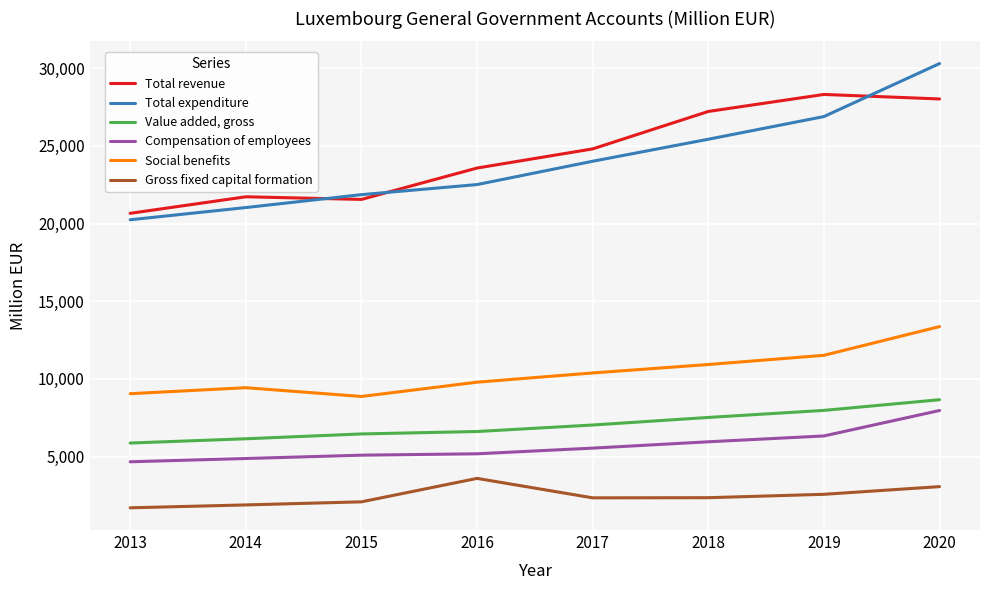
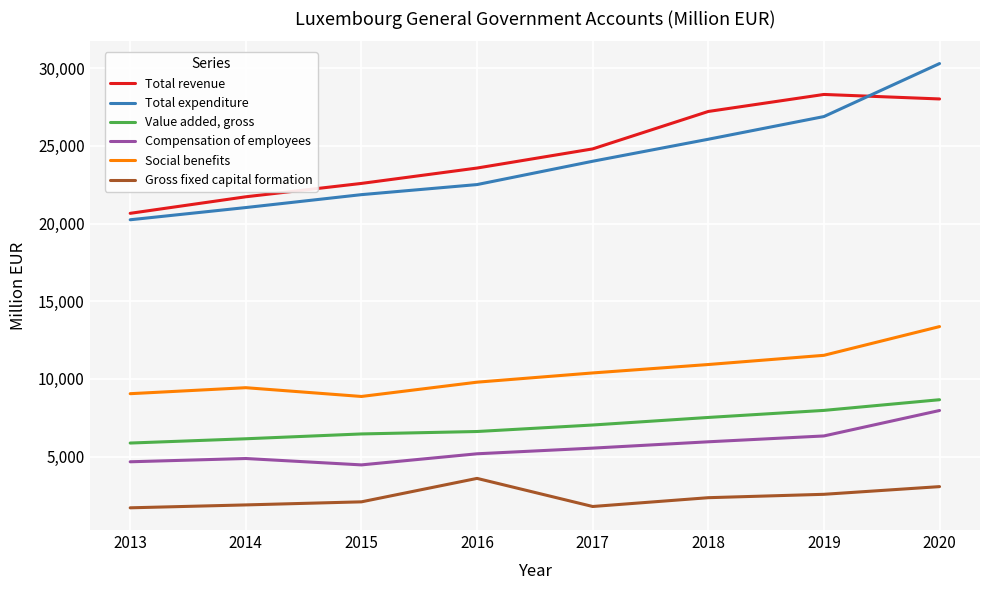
Total revenue, 2015: 21,600 -> 22,600
Compensation of employees, 2015: 5,100 -> 4,500
Gross fixed capital formation, 2017: 2,300 -> 1,800
